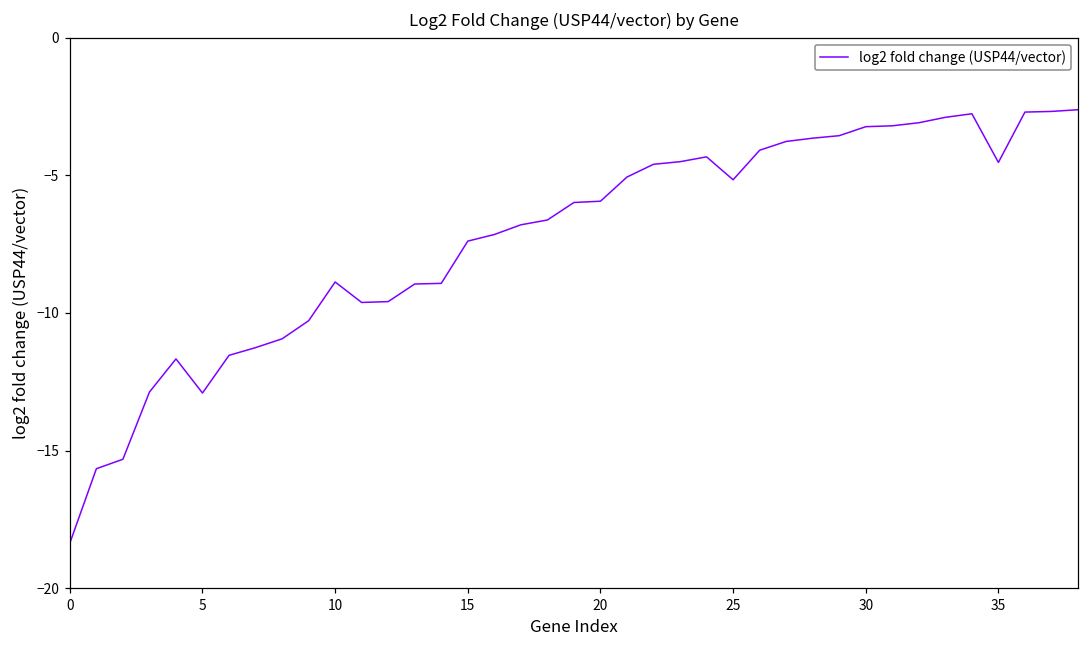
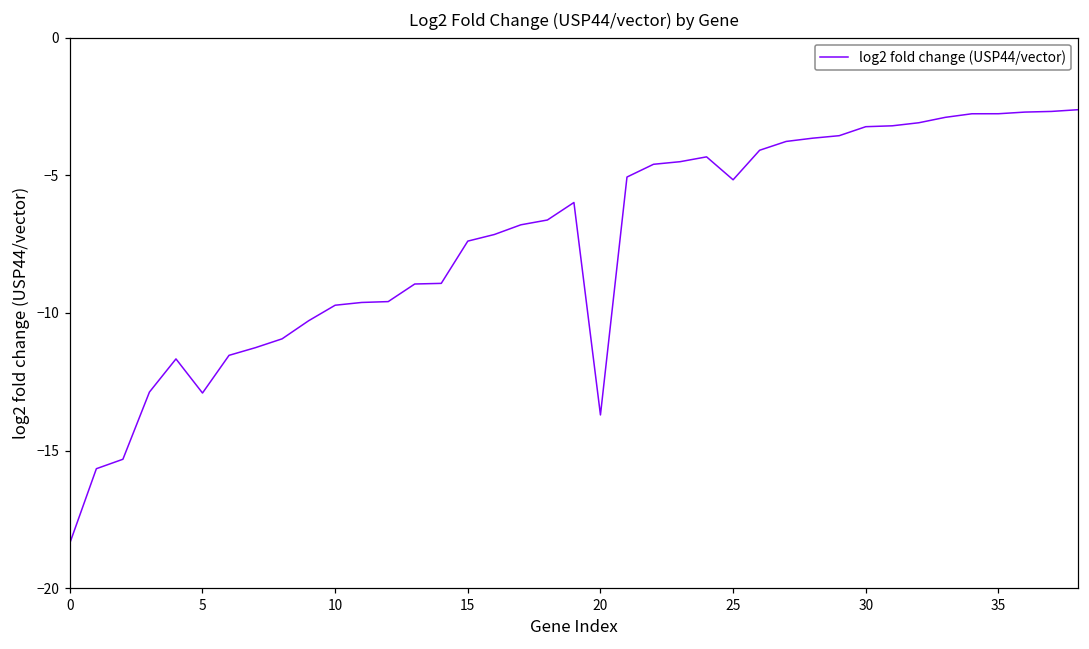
10: -8.9 -> -9.7
20: -5.9 -> -13.7
35: -4.5 -> -2.8
